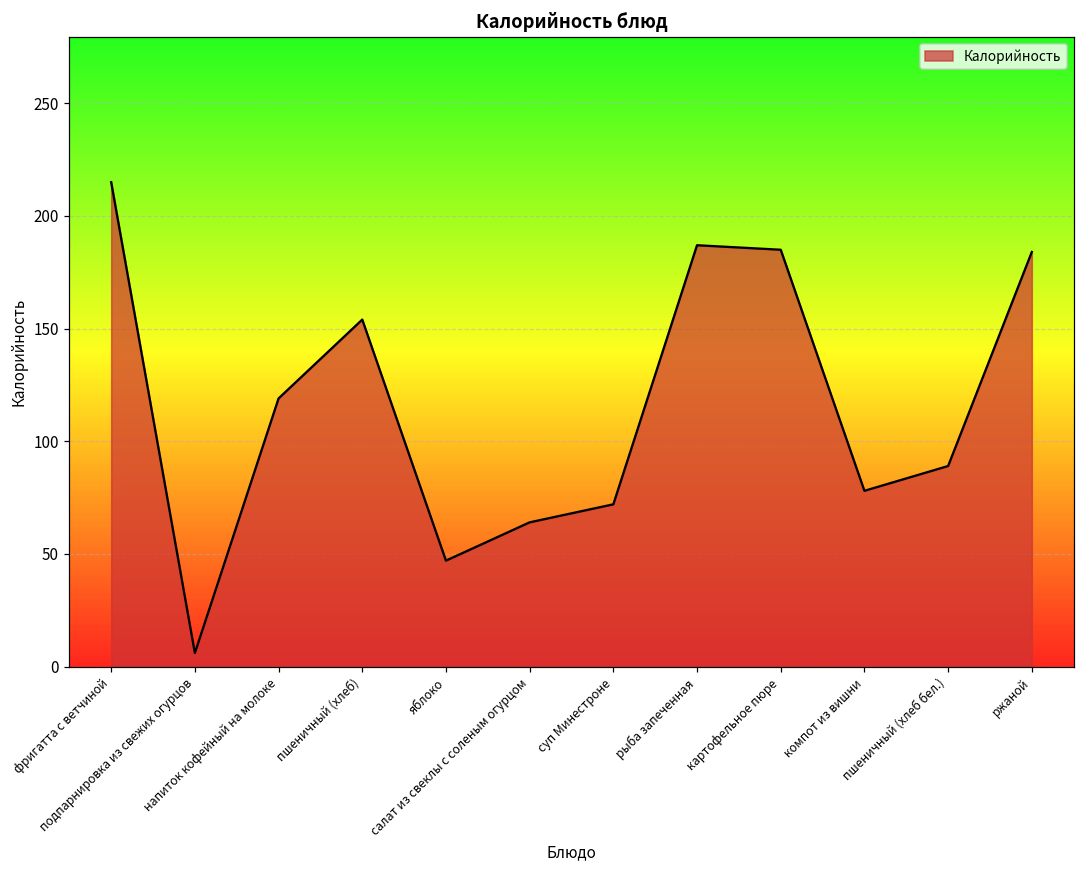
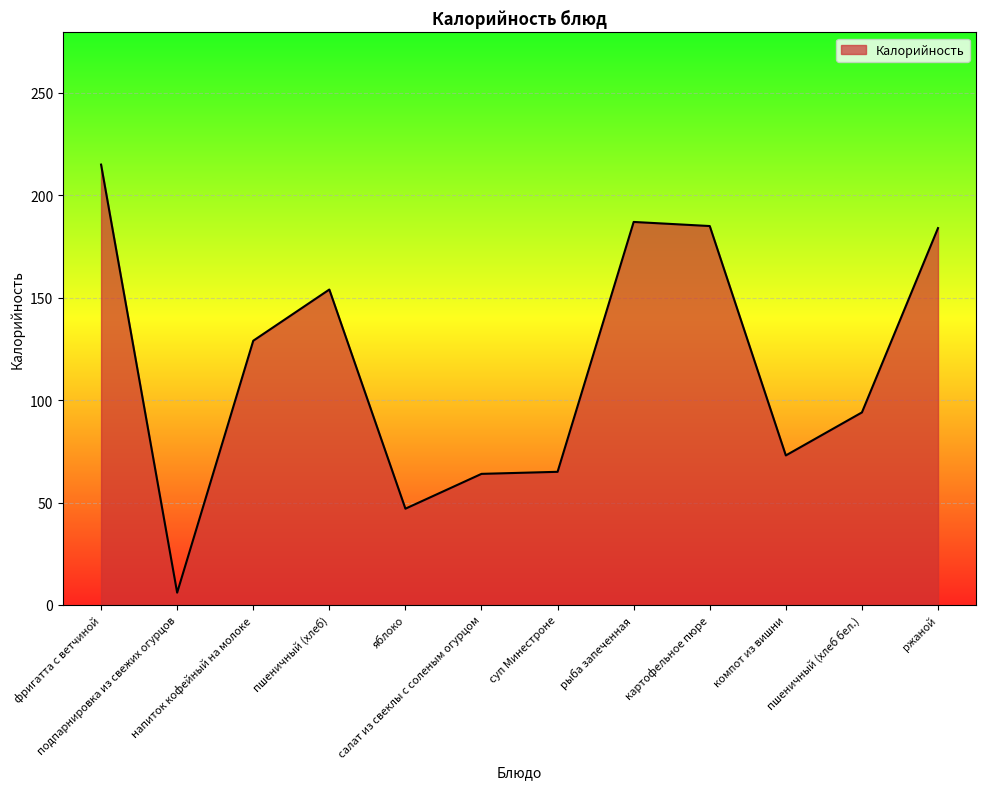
напиток кофейный на молоке: 119 -> 129
суп Минестроне: 72 -> 65
компот из вишни: 78 -> 73
пшеничный (хлеб бел.): 89 -> 94
